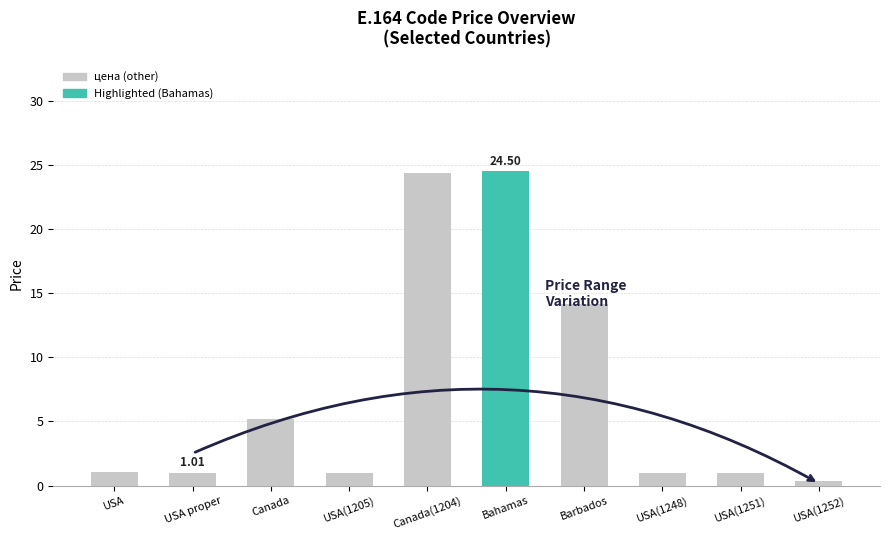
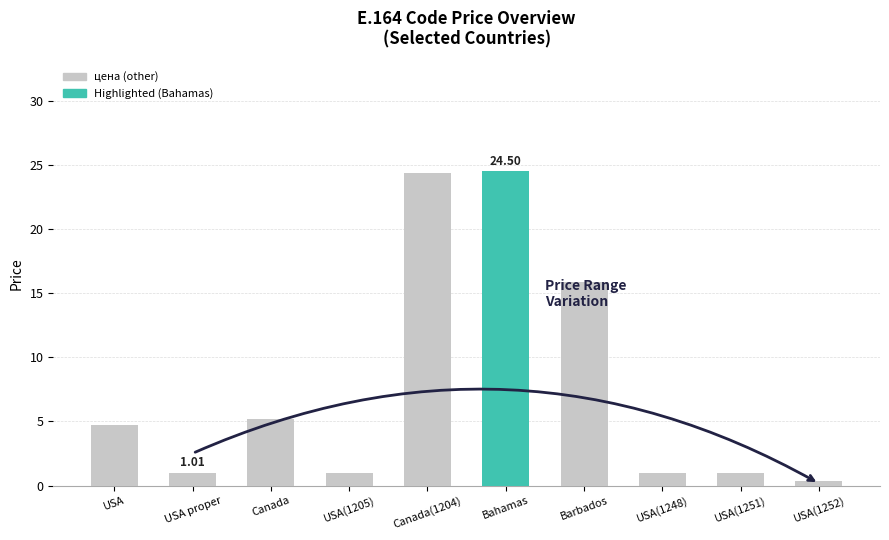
USA: 1.0 -> 4.7
Barbados: 14.1 -> 15.9
